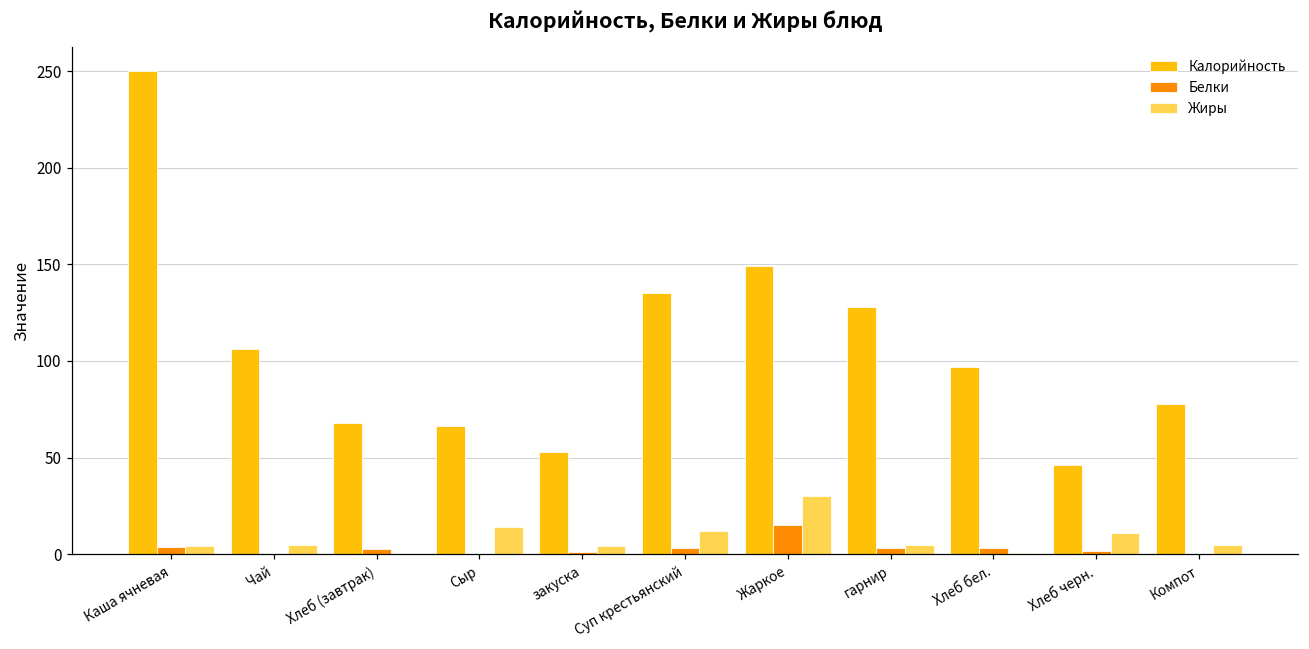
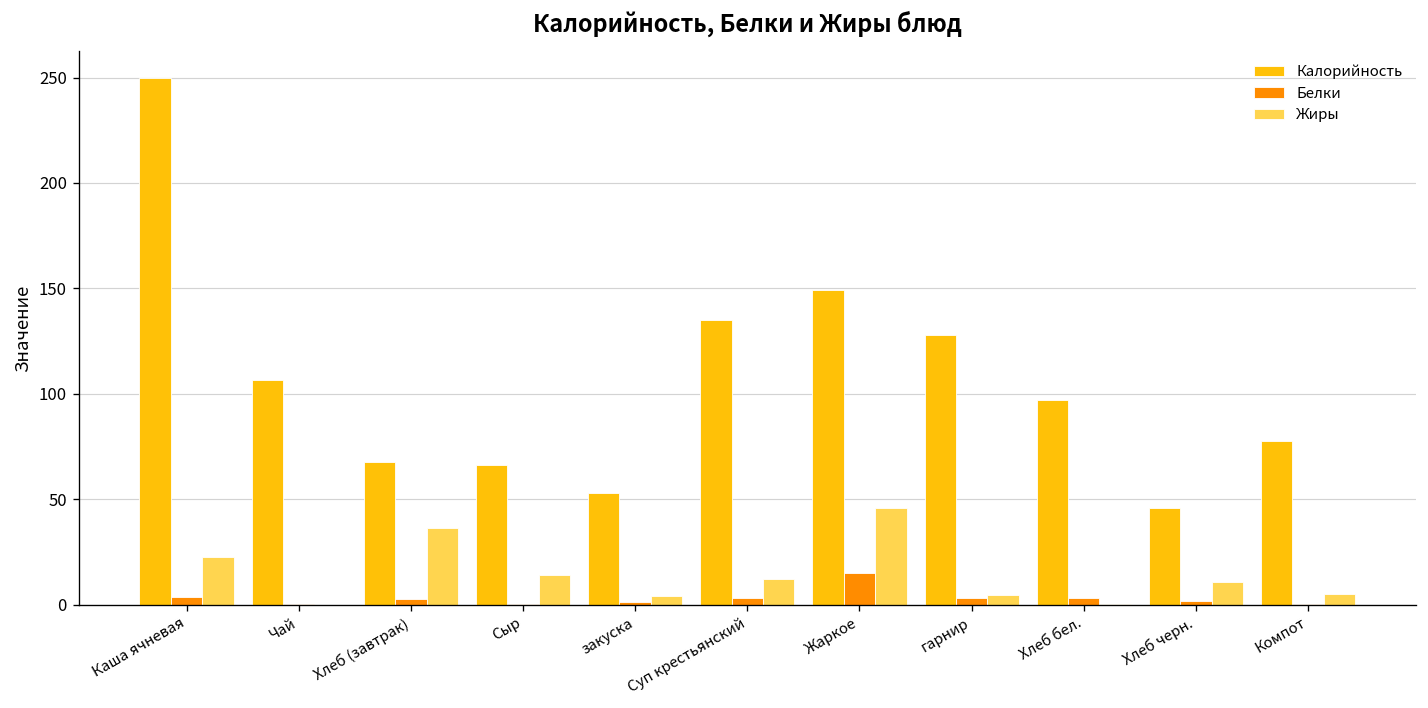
Жиры, Каша ячневая: 4 -> 23
Жиры, Чай: 5 -> 0
Жиры, Хлеб (завтрак): 0 -> 36
Жиры, Жаркое: 30 -> 46
